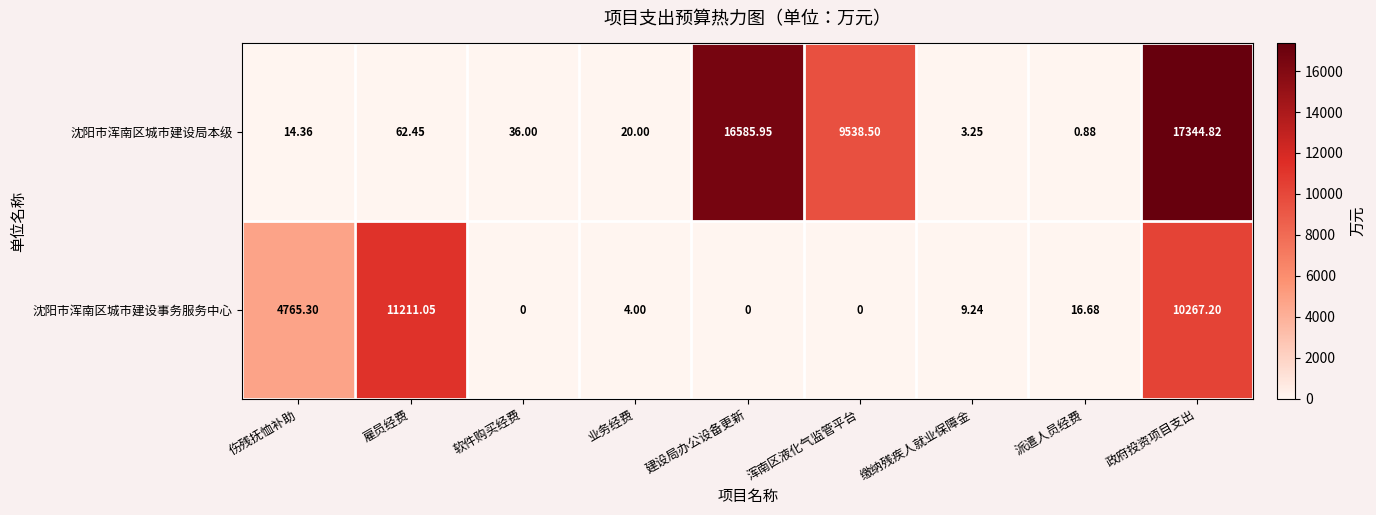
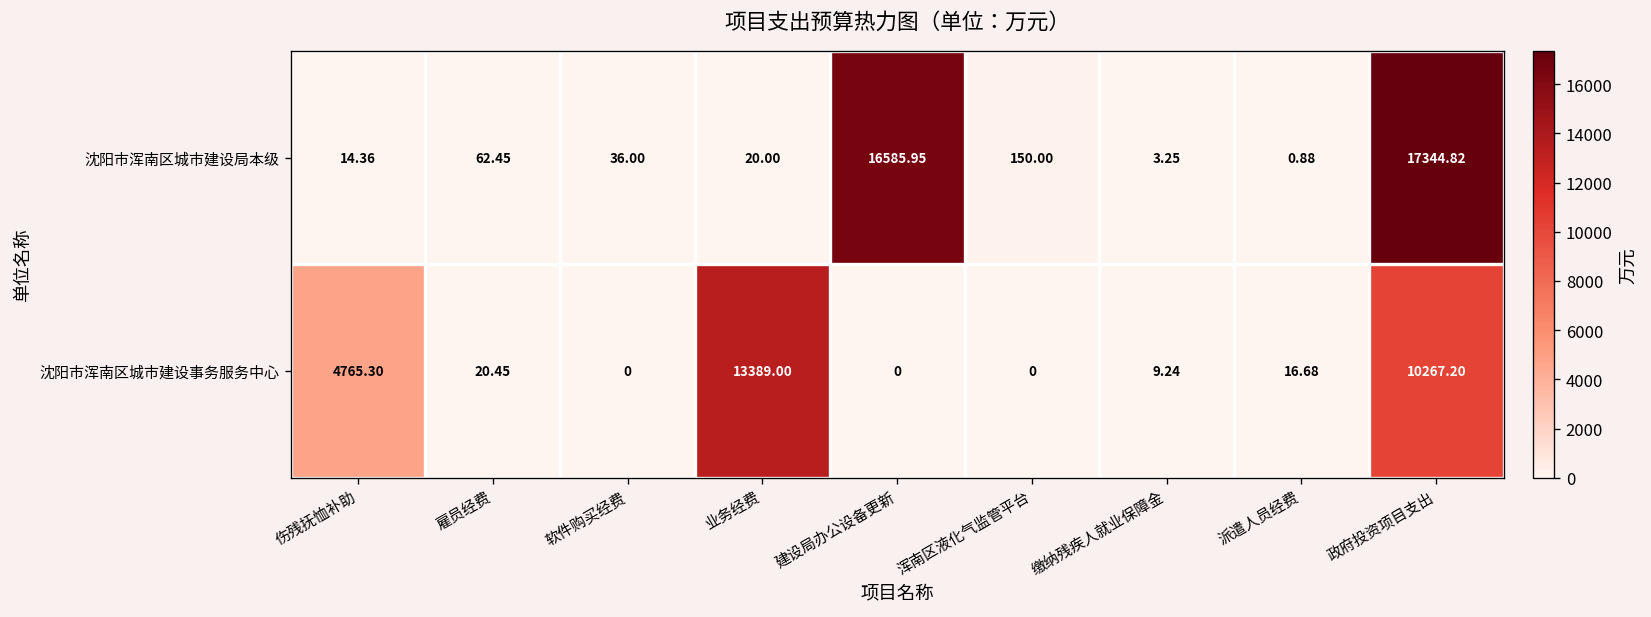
沈阳市浑南区城市建设局本级, 浑南区液化气监管平台: 9538.50 -> 150.00
沈阳市浑南区城市建设事务服务中心, 雇员经费: 11211.05 -> 20.45
沈阳市浑南区城市建设事务服务中心, 业务经费: 4.00 -> 13389.00
